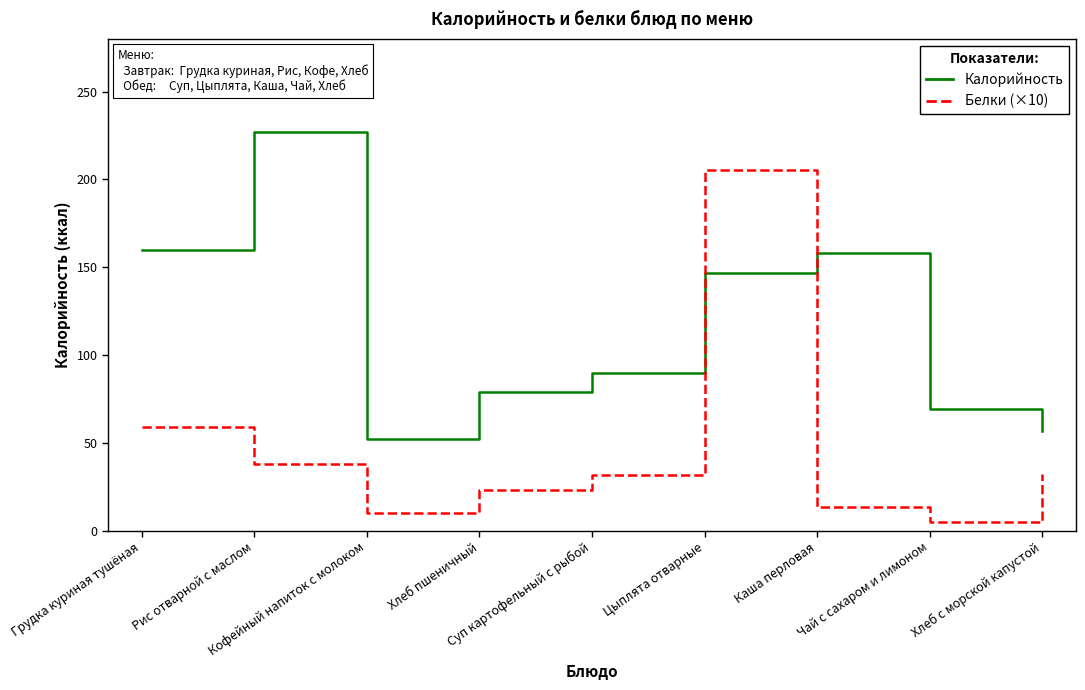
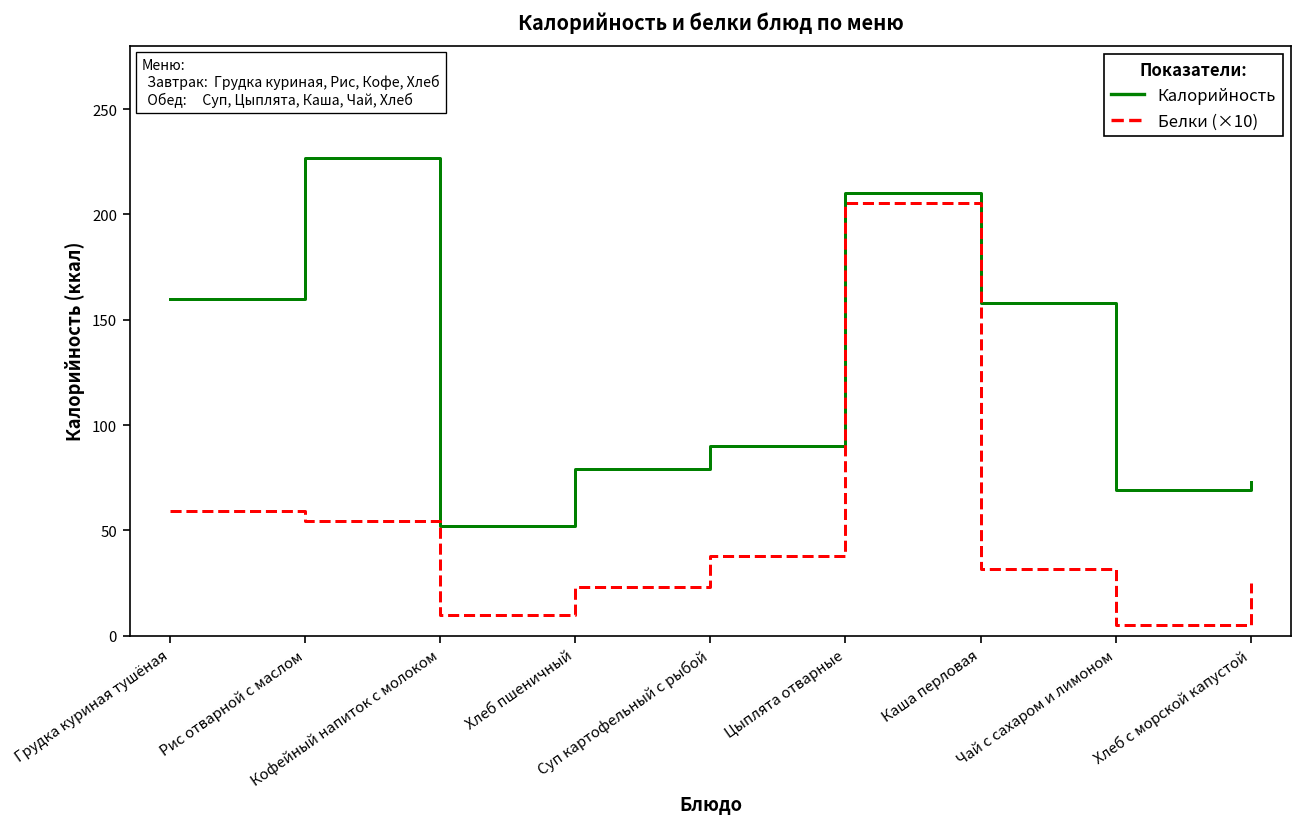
Белки (×10), Рис отварной с маслом: 38 -> 54
Белки (×10), Суп картофельный с рыбой: 32 -> 38
Калорийность, Цыплята отварные: 147 -> 210
Белки (×10), Каша перловая: 13 -> 32
Калорийность, Хлеб с морской капустой: 57 -> 73
Белки (×10), Хлеб с морской капустой: 32 -> 25
